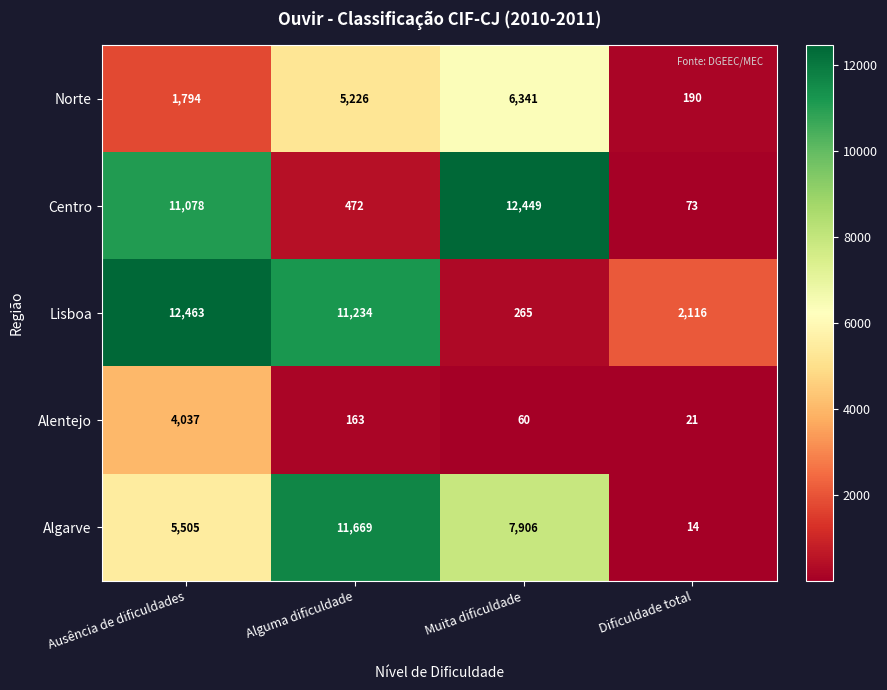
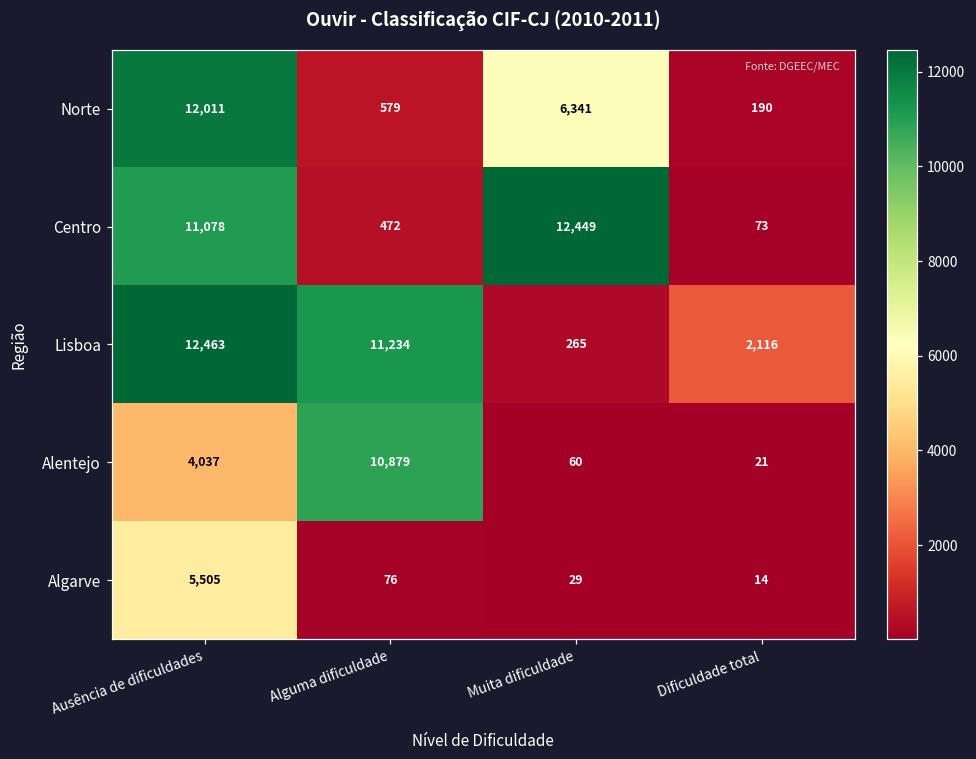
Norte, Ausência de dificuldades: 1,794 -> 12,011
Norte, Alguma dificuldade: 5,226 -> 579
Alentejo, Alguma dificuldade: 163 -> 10,879
Algarve, Alguma dificuldade: 11,669 -> 76
Algarve, Muita dificuldade: 7,906 -> 29
